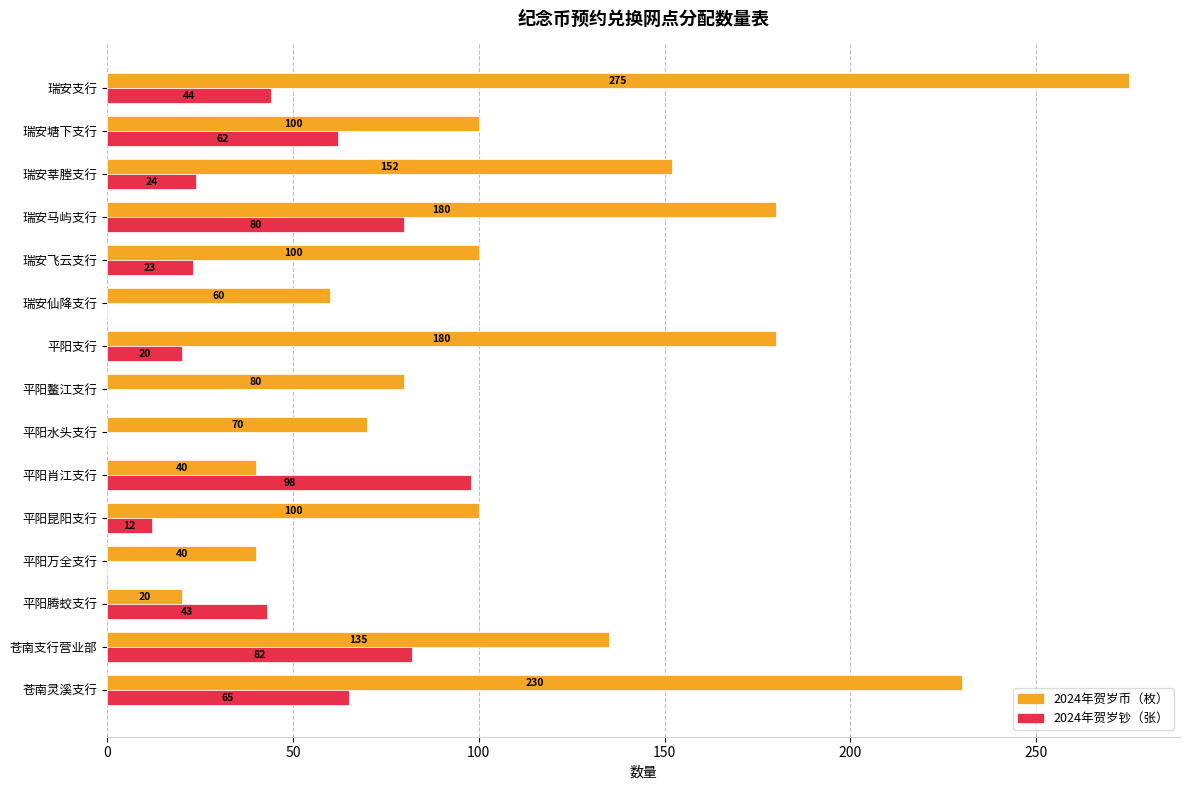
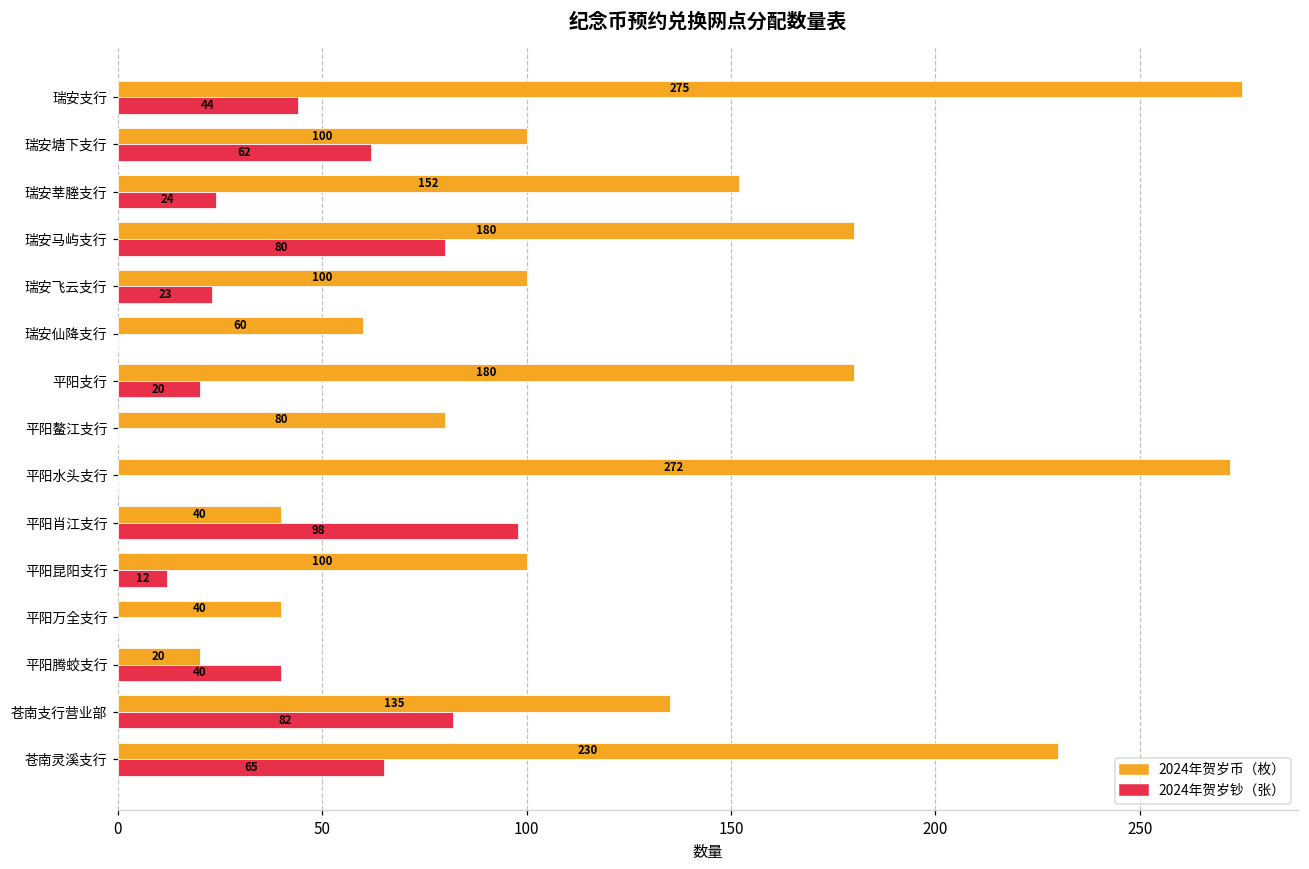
2024年贺岁币（枚）, 平阳水头支行: 70 -> 272
2024年贺岁钞（张）, 平阳腾蛟支行: 43 -> 40
